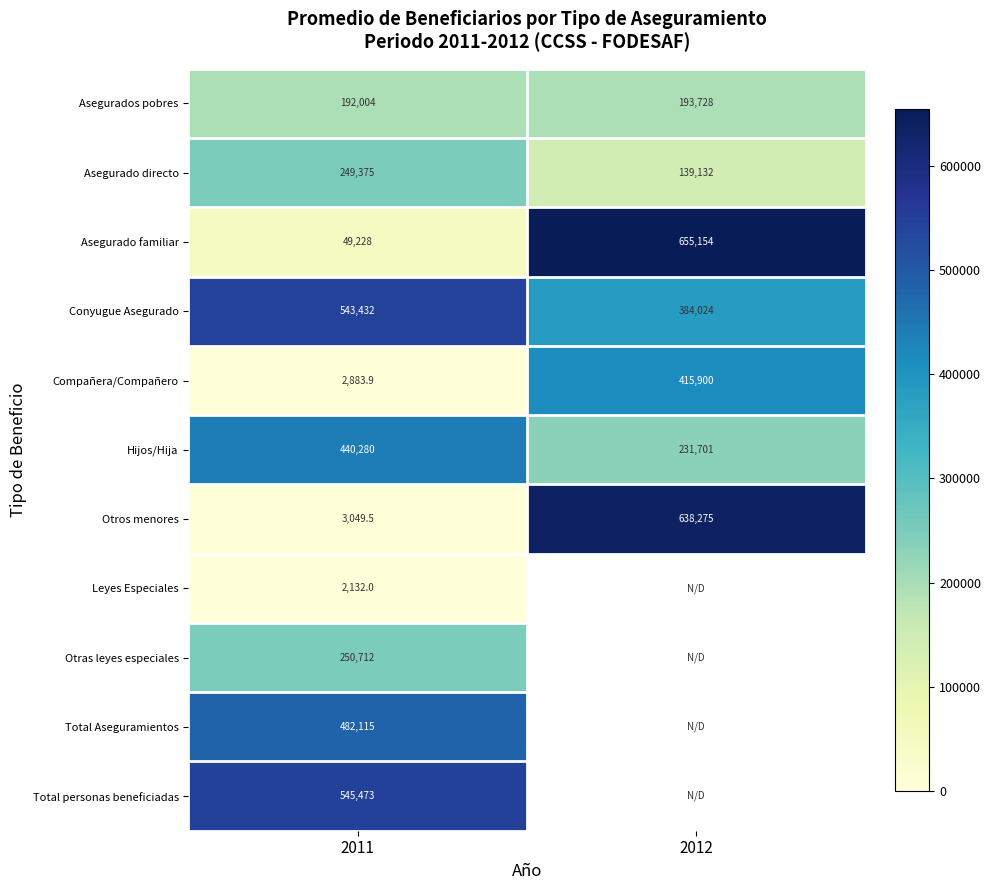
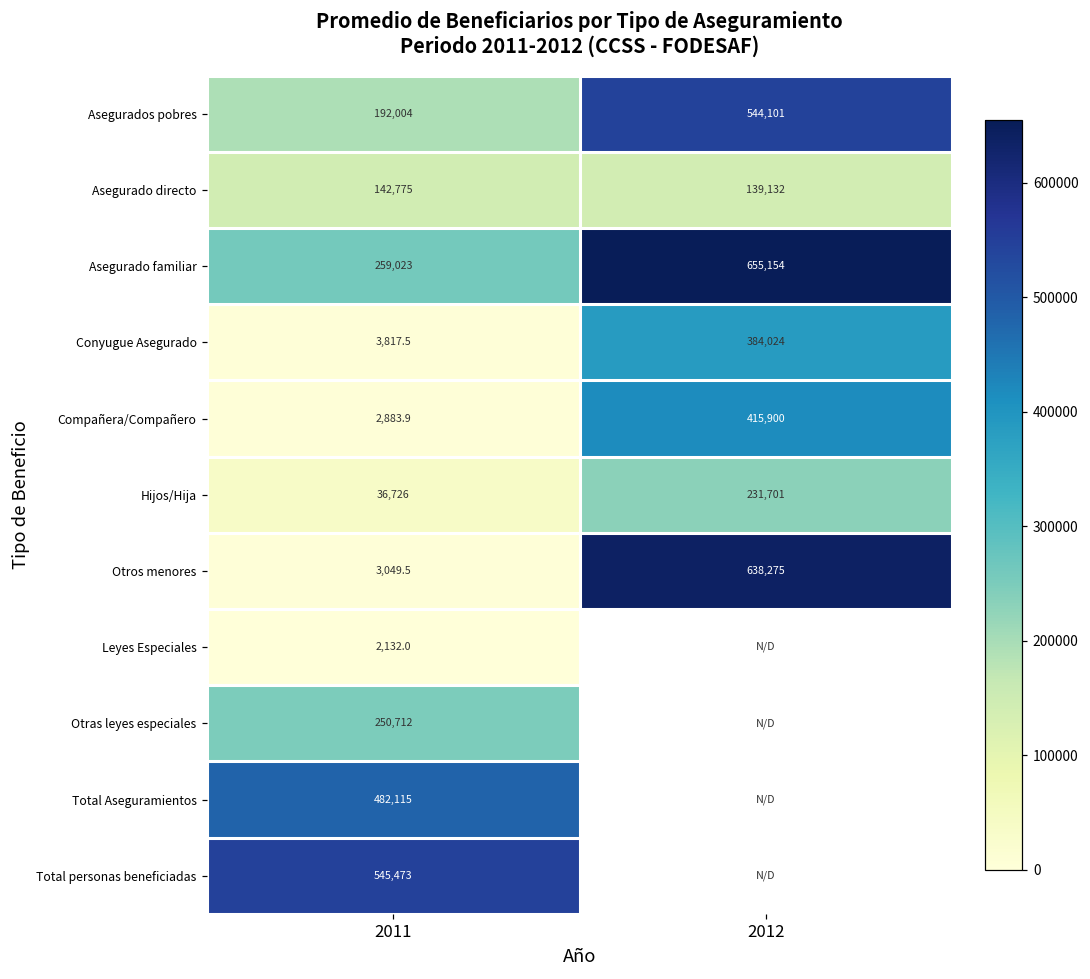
Asegurados pobres, 2012: 193,728 -> 544,101
Asegurado directo, 2011: 249,375 -> 142,775
Asegurado familiar, 2011: 49,228 -> 259,023
Conyugue Asegurado, 2011: 543,432 -> 3,817.5
Hijos/Hija, 2011: 440,280 -> 36,726
